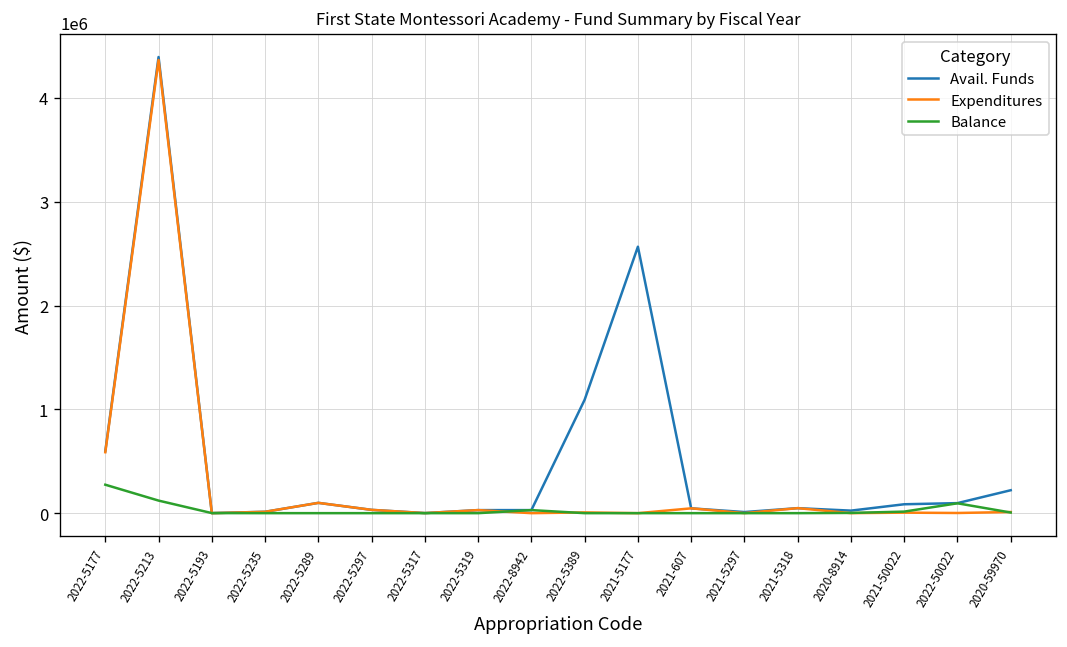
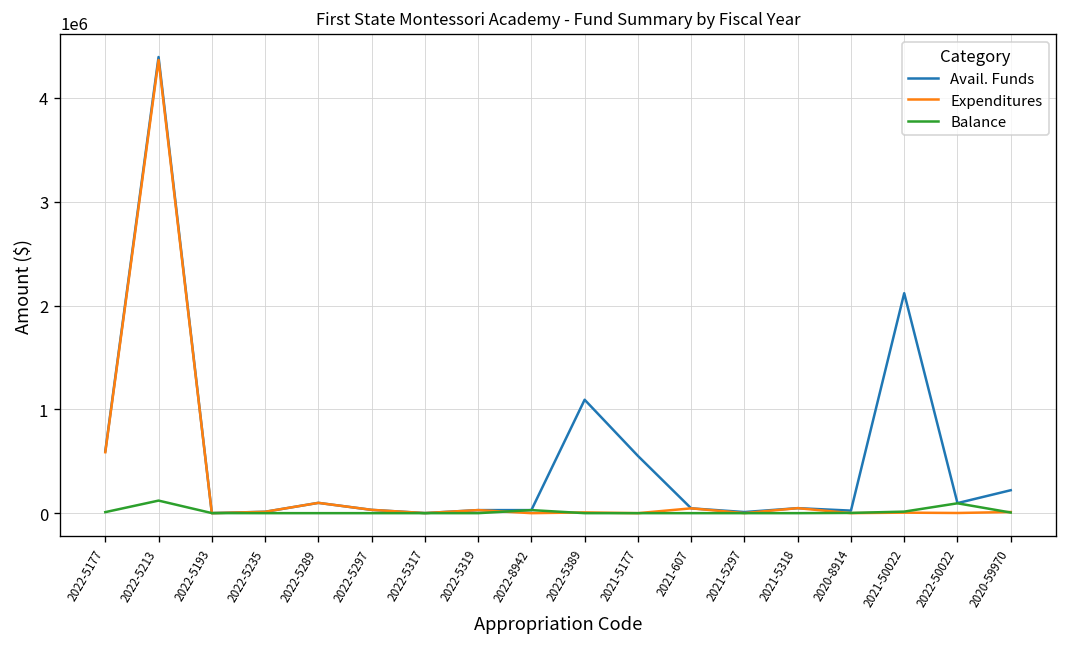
Balance, 2022-5177: 300000 -> 0
Avail. Funds, 2021-5177: 2600000 -> 600000
Avail. Funds, 2021-50022: 100000 -> 2100000
